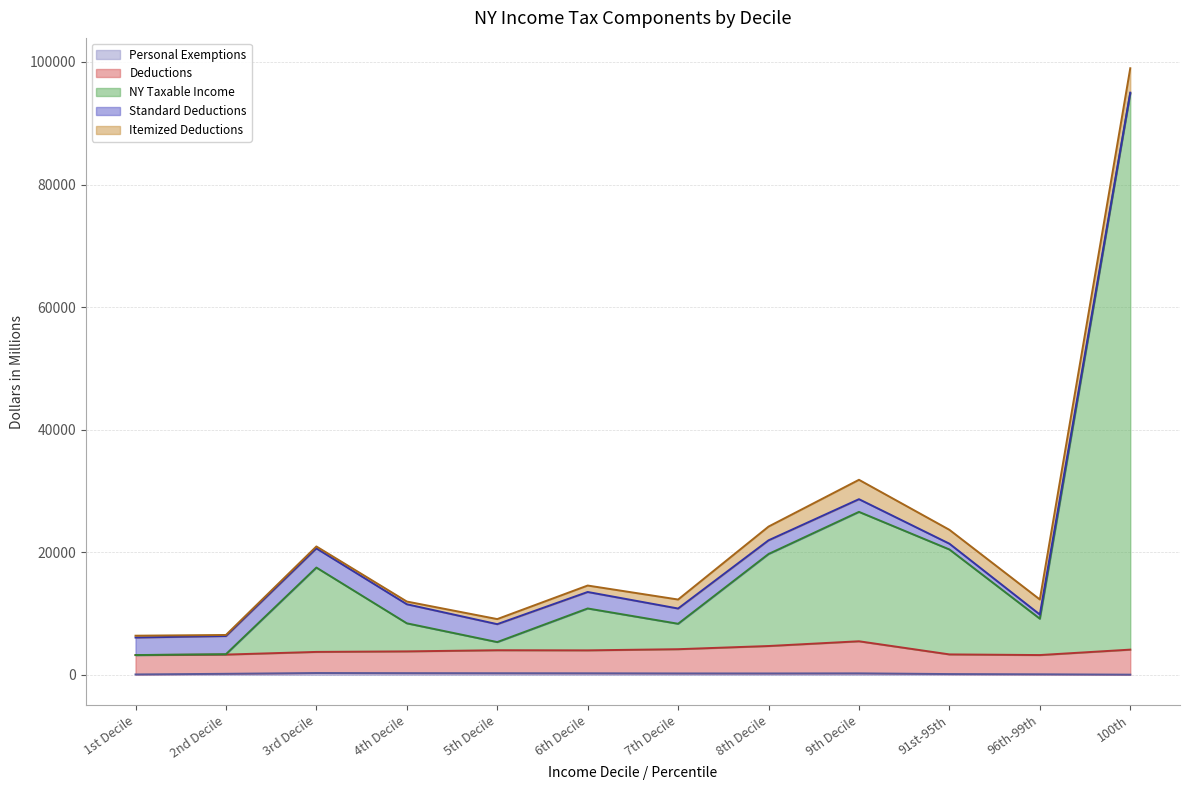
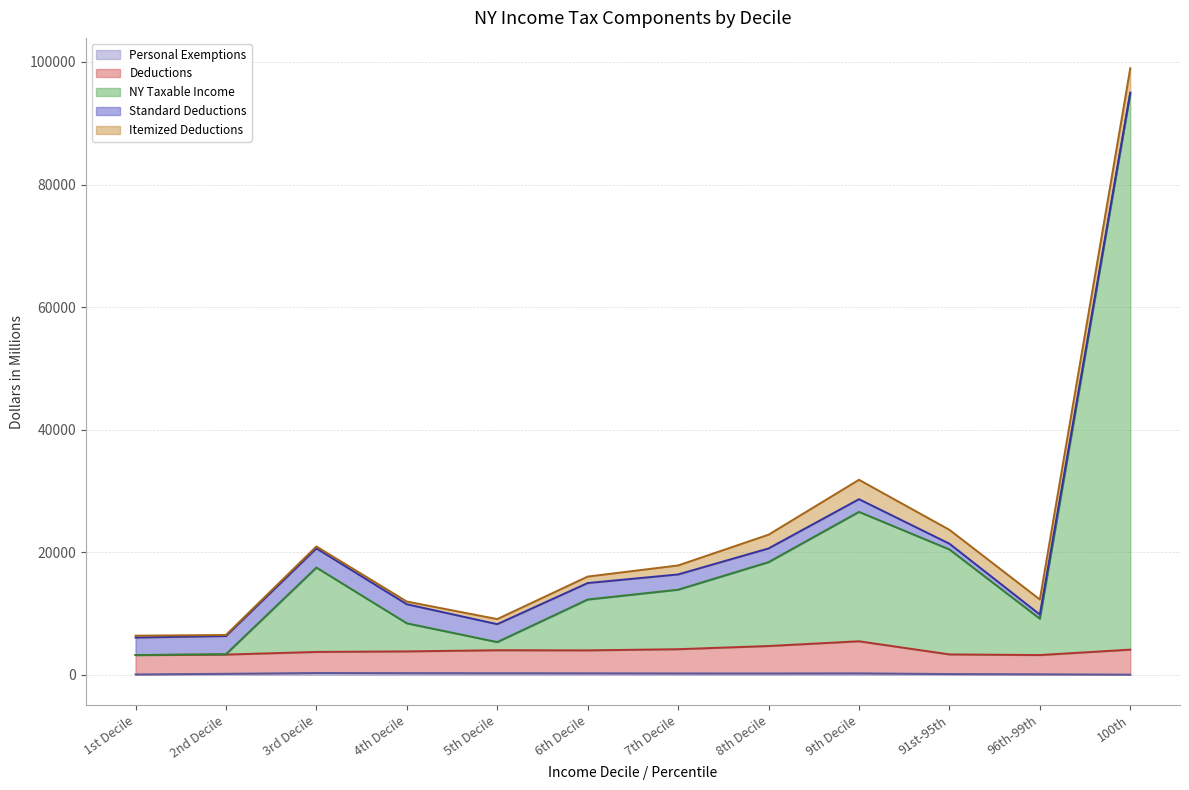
NY Taxable Income, 6th Decile: 7000 -> 8000
NY Taxable Income, 7th Decile: 4000 -> 10000
NY Taxable Income, 8th Decile: 15000 -> 14000
